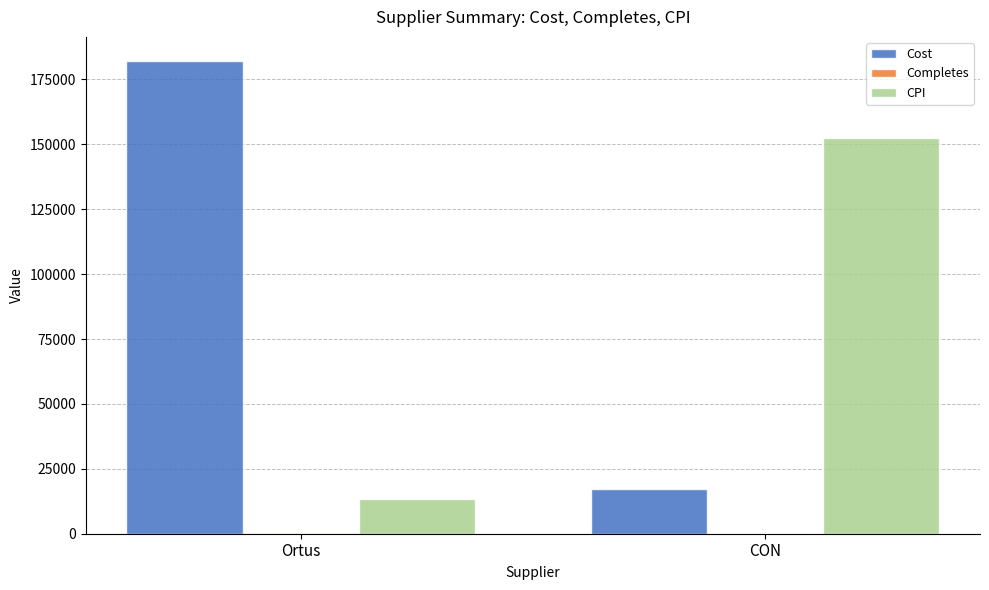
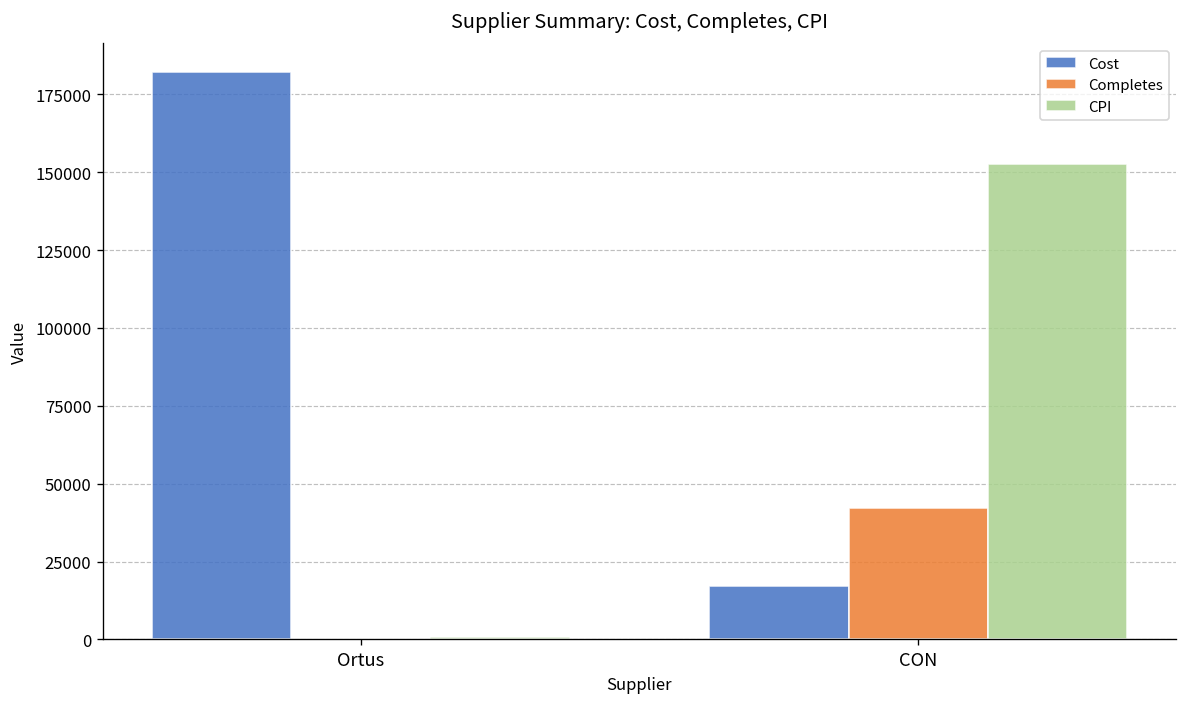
CPI, Ortus: 13000 -> 1000
Completes, CON: 0 -> 42000
